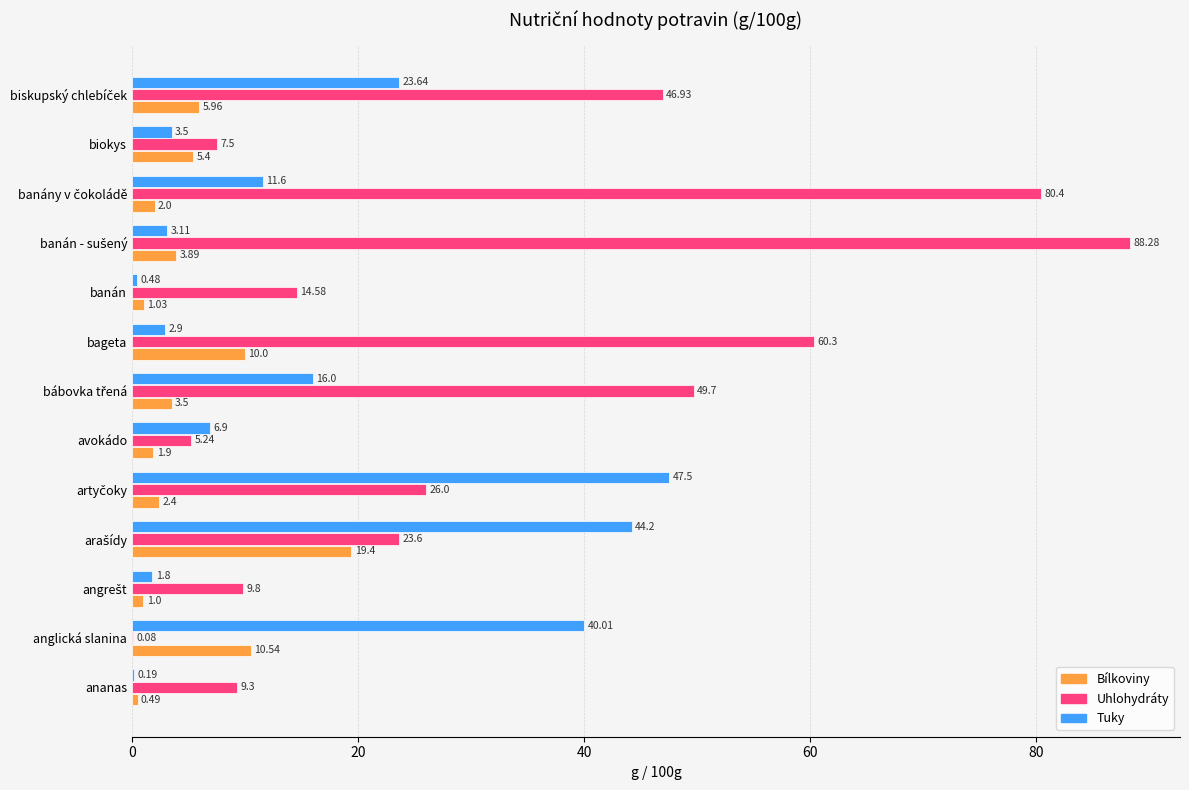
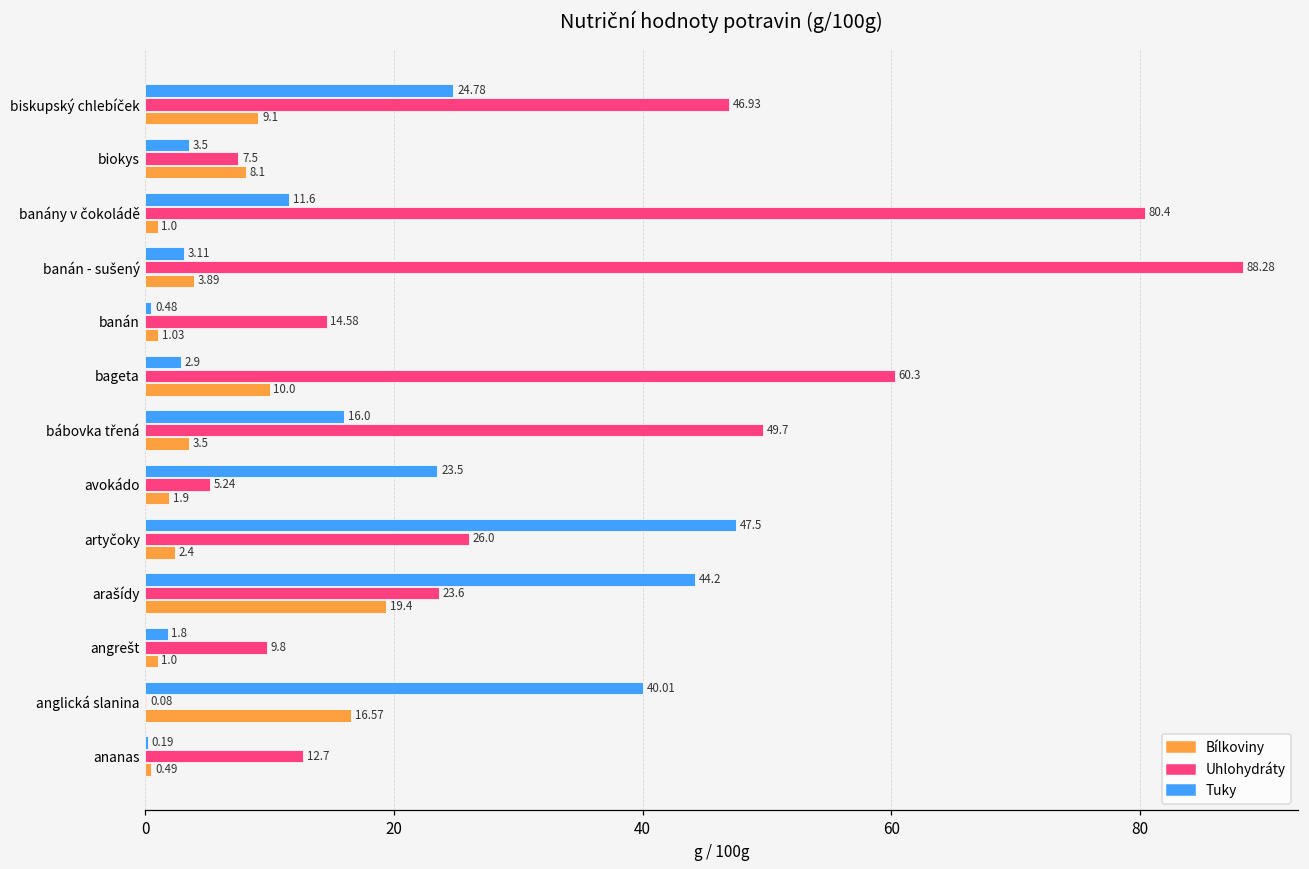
Tuky, biskupský chlebíček: 23.64 -> 24.78
Bílkoviny, biskupský chlebíček: 5.96 -> 9.1
Bílkoviny, biokys: 5.4 -> 8.1
Bílkoviny, banány v čokoládě: 2.0 -> 1.0
Tuky, avokádo: 6.9 -> 23.5
Bílkoviny, anglická slanina: 10.54 -> 16.57
Uhlohydráty, ananas: 9.3 -> 12.7
